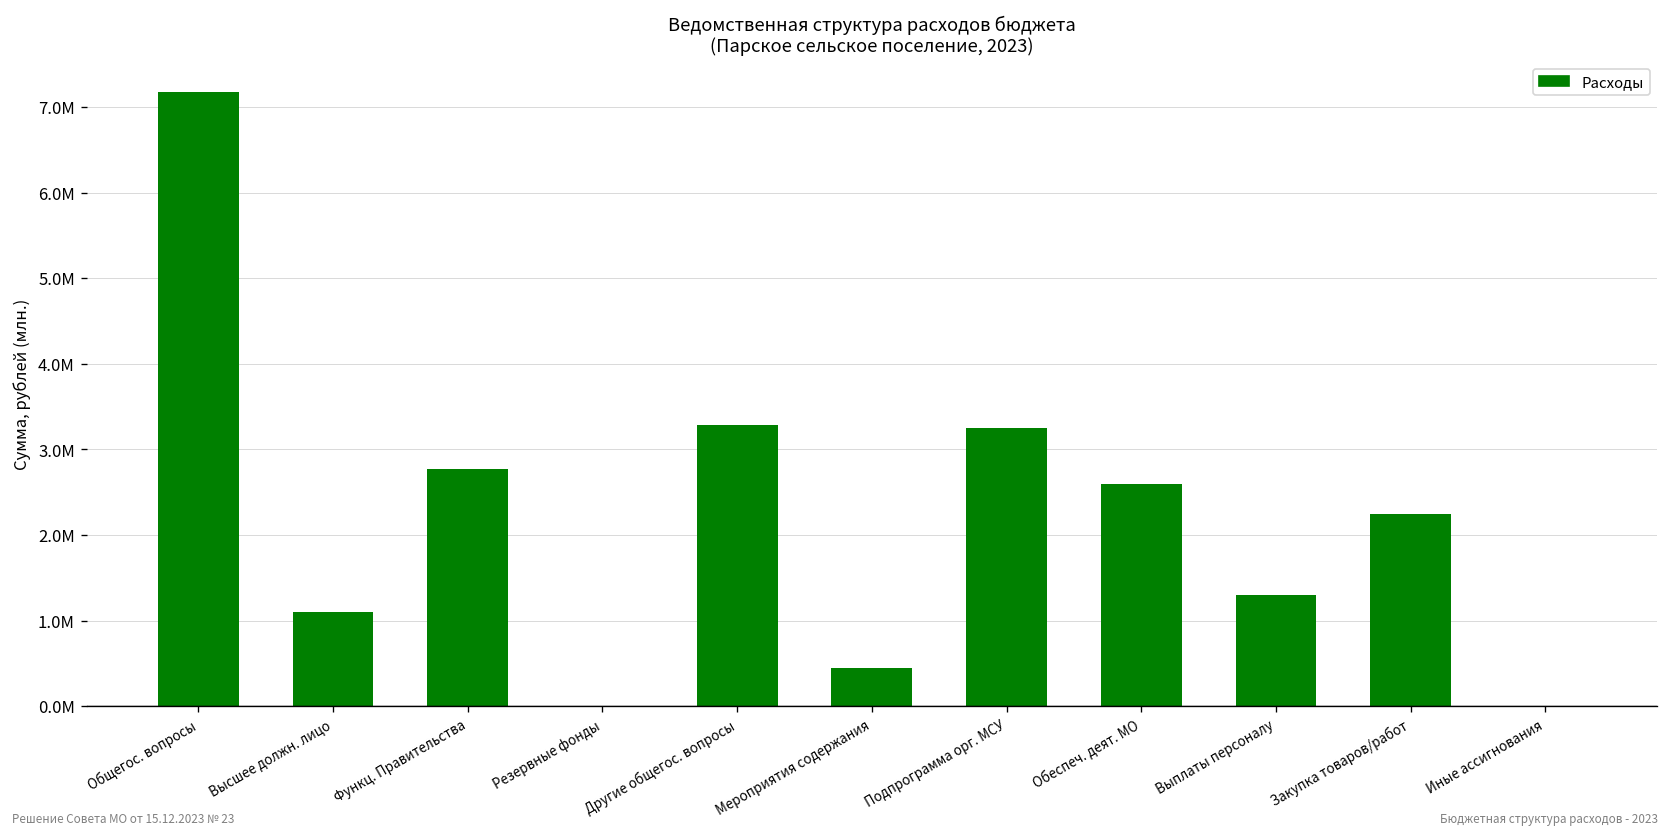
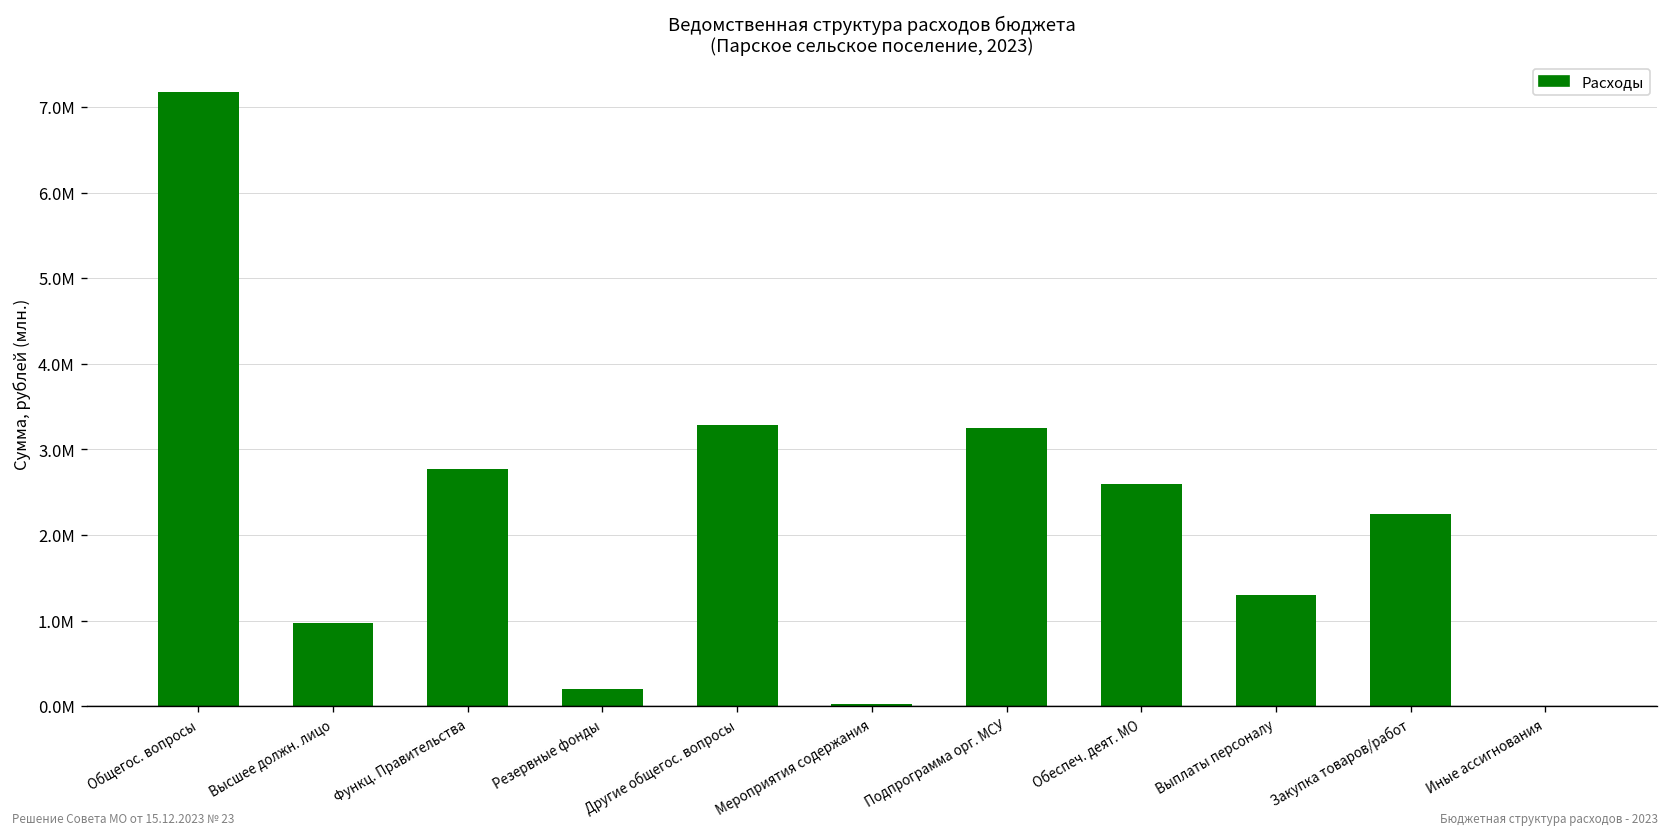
Высшее должн. лицо: 1100000 -> 1000000
Резервные фонды: 0 -> 200000
Мероприятия содержания: 400000 -> 0
